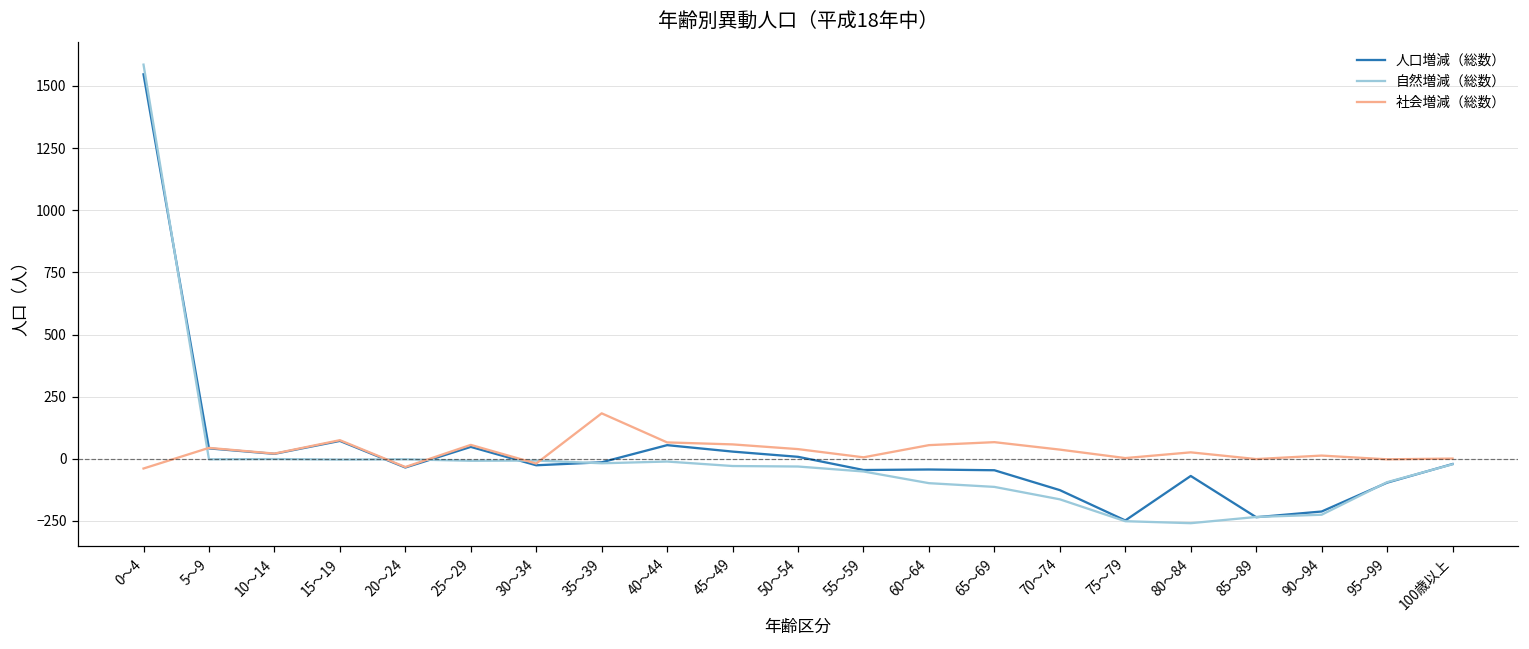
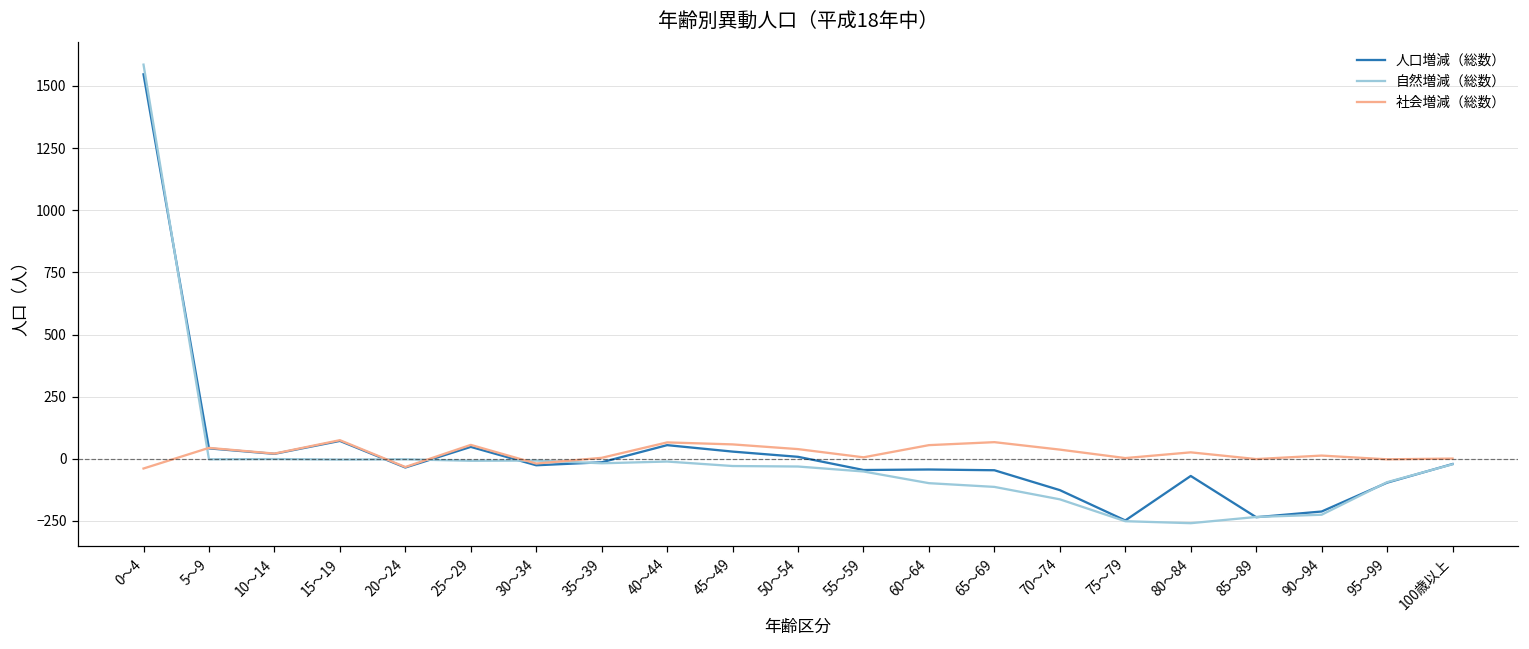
社会増減（総数）, 35～39: 180 -> 0
